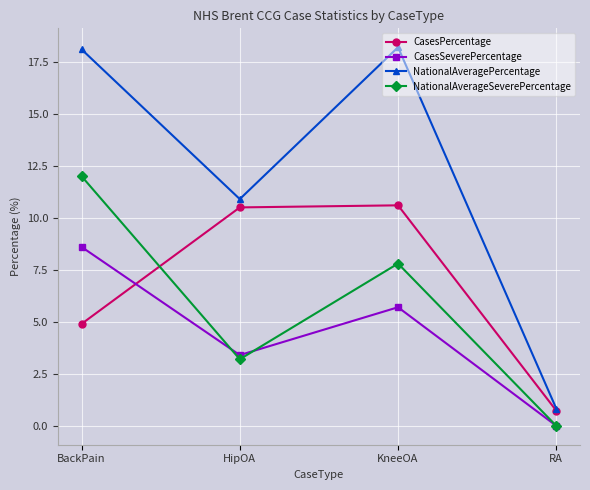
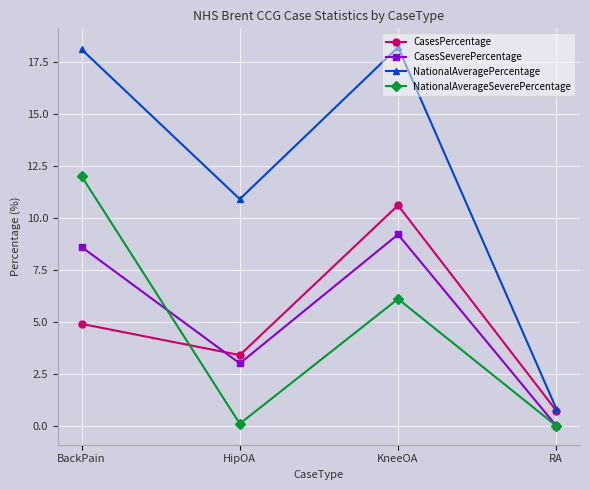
CasesPercentage, HipOA: 10.5 -> 3.4
CasesSeverePercentage, HipOA: 3.4 -> 3.0
NationalAverageSeverePercentage, HipOA: 3.2 -> 0.1
CasesSeverePercentage, KneeOA: 5.7 -> 9.2
NationalAverageSeverePercentage, KneeOA: 7.8 -> 6.1
